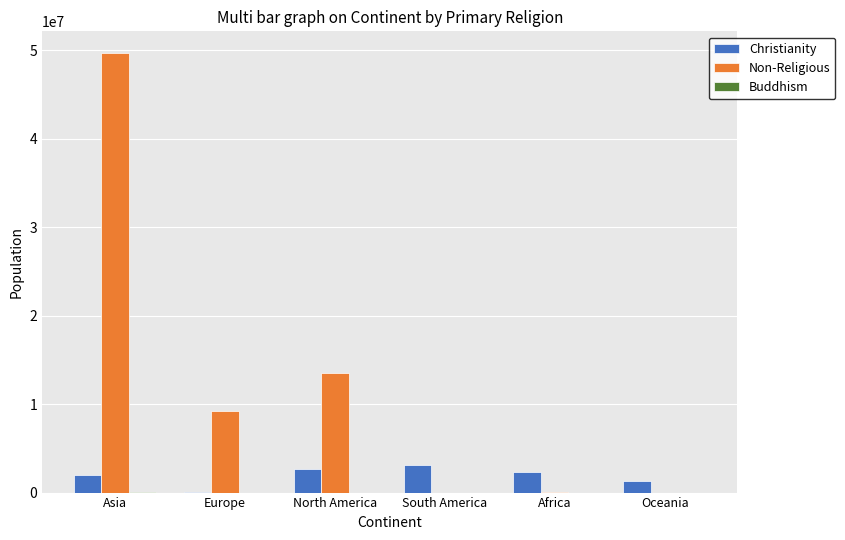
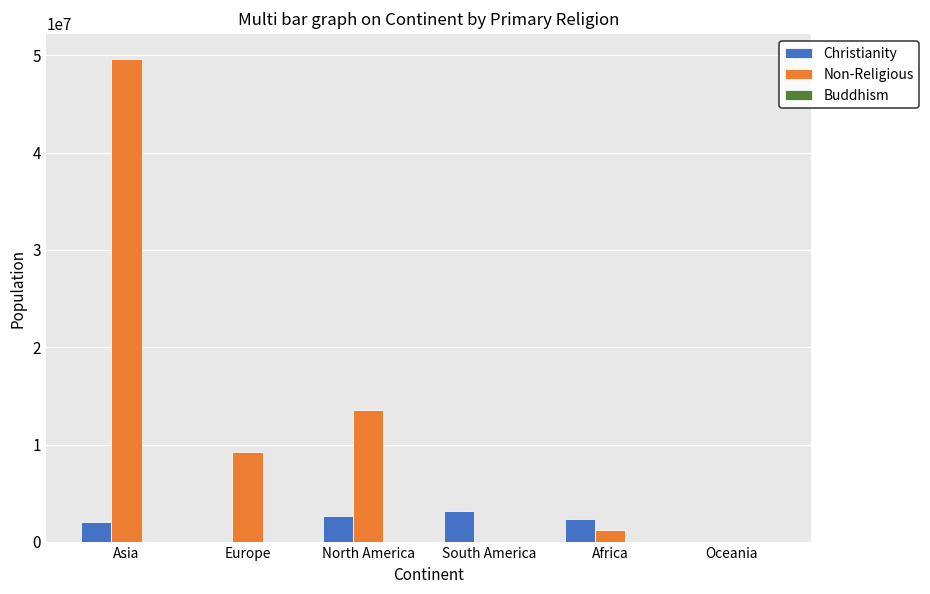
Non-Religious, Africa: 0 -> 1000000
Christianity, Oceania: 1000000 -> 0
